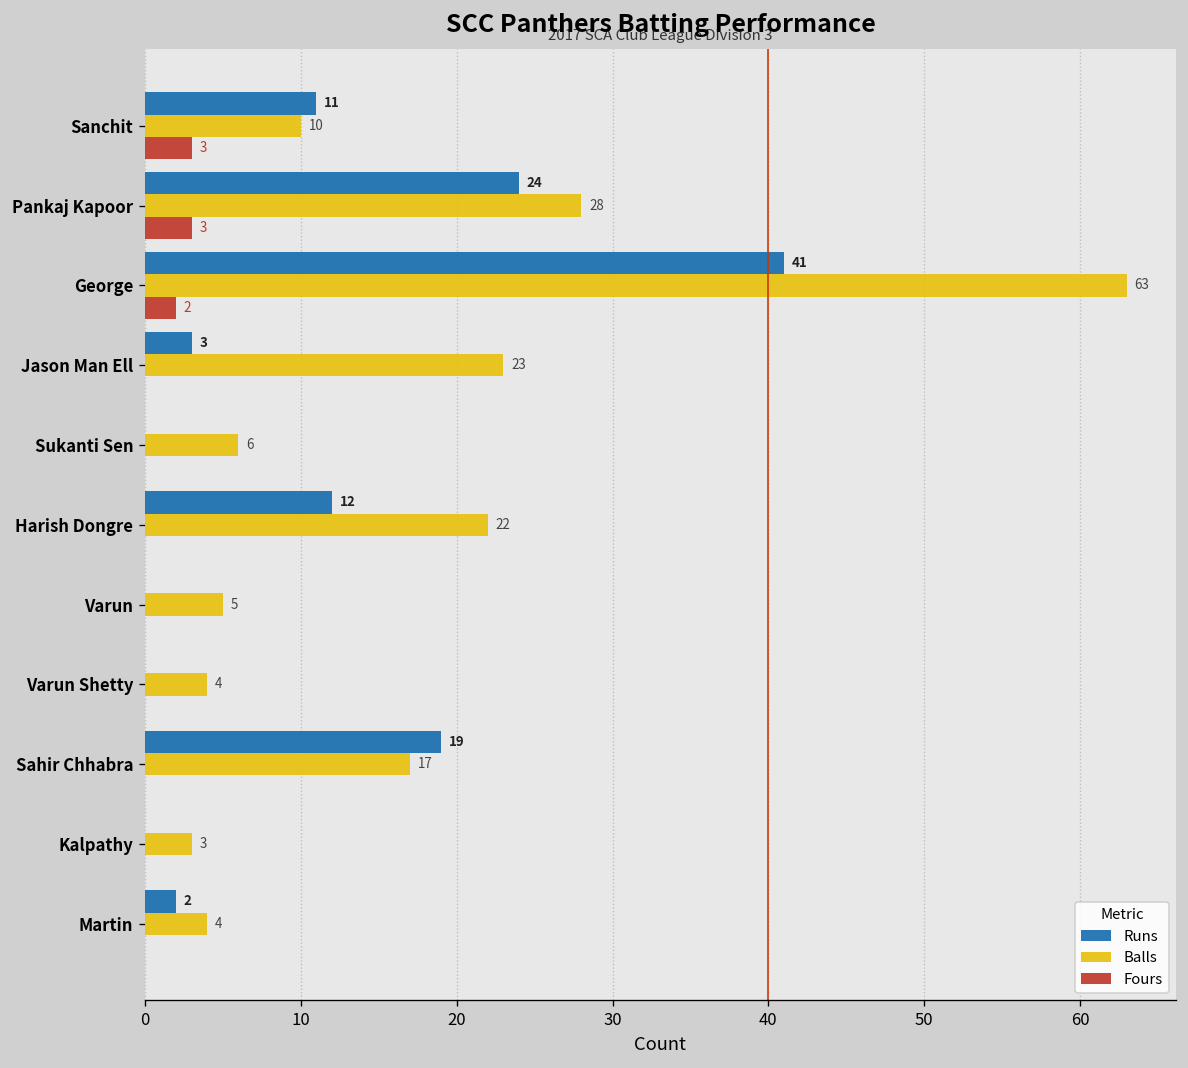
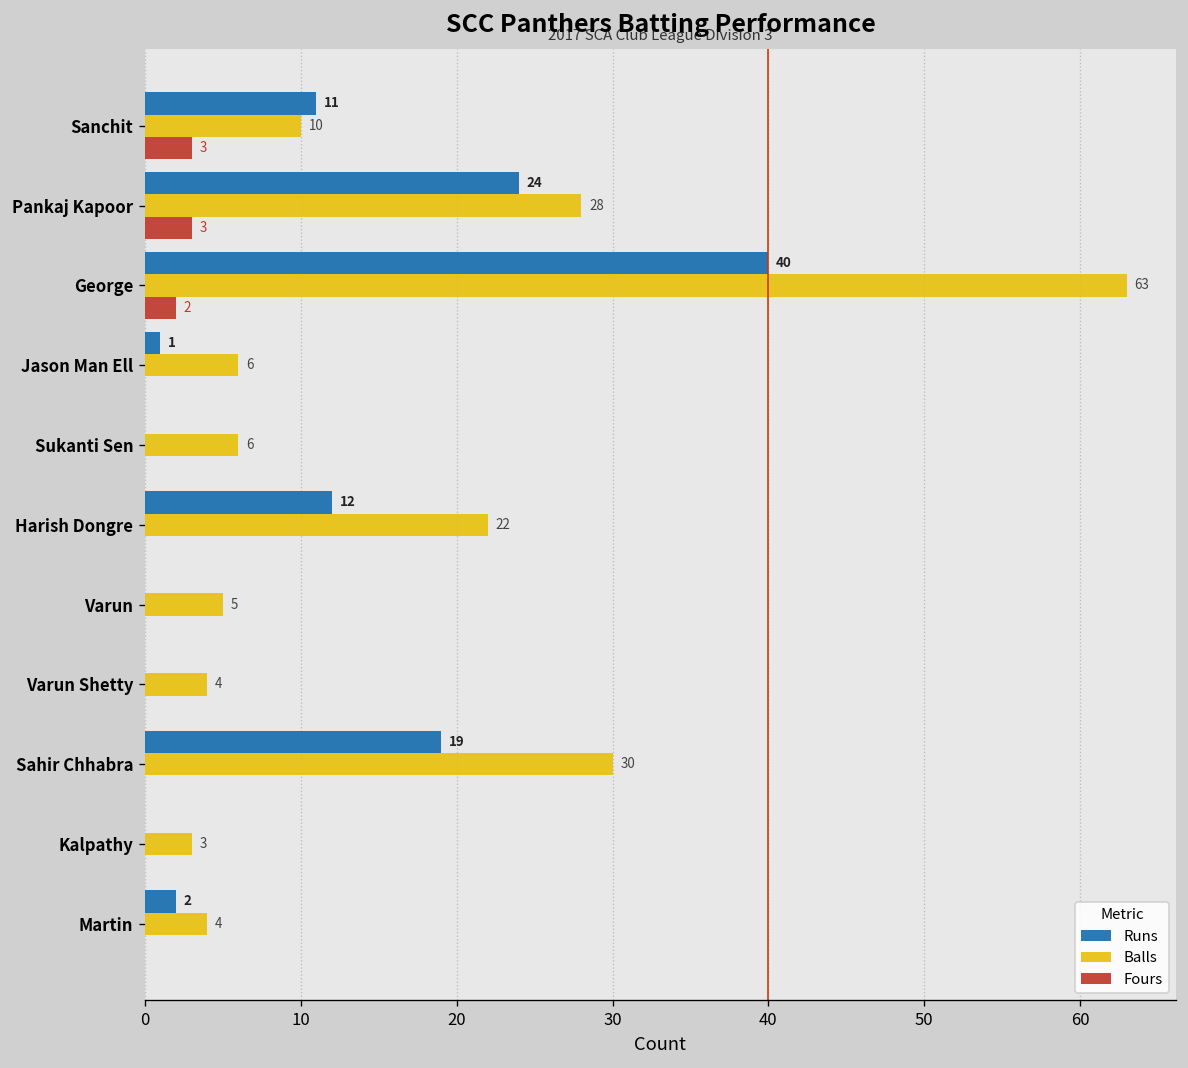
Runs, George: 41 -> 40
Runs, Jason Man Ell: 3 -> 1
Balls, Jason Man Ell: 23 -> 6
Balls, Sahir Chhabra: 17 -> 30
